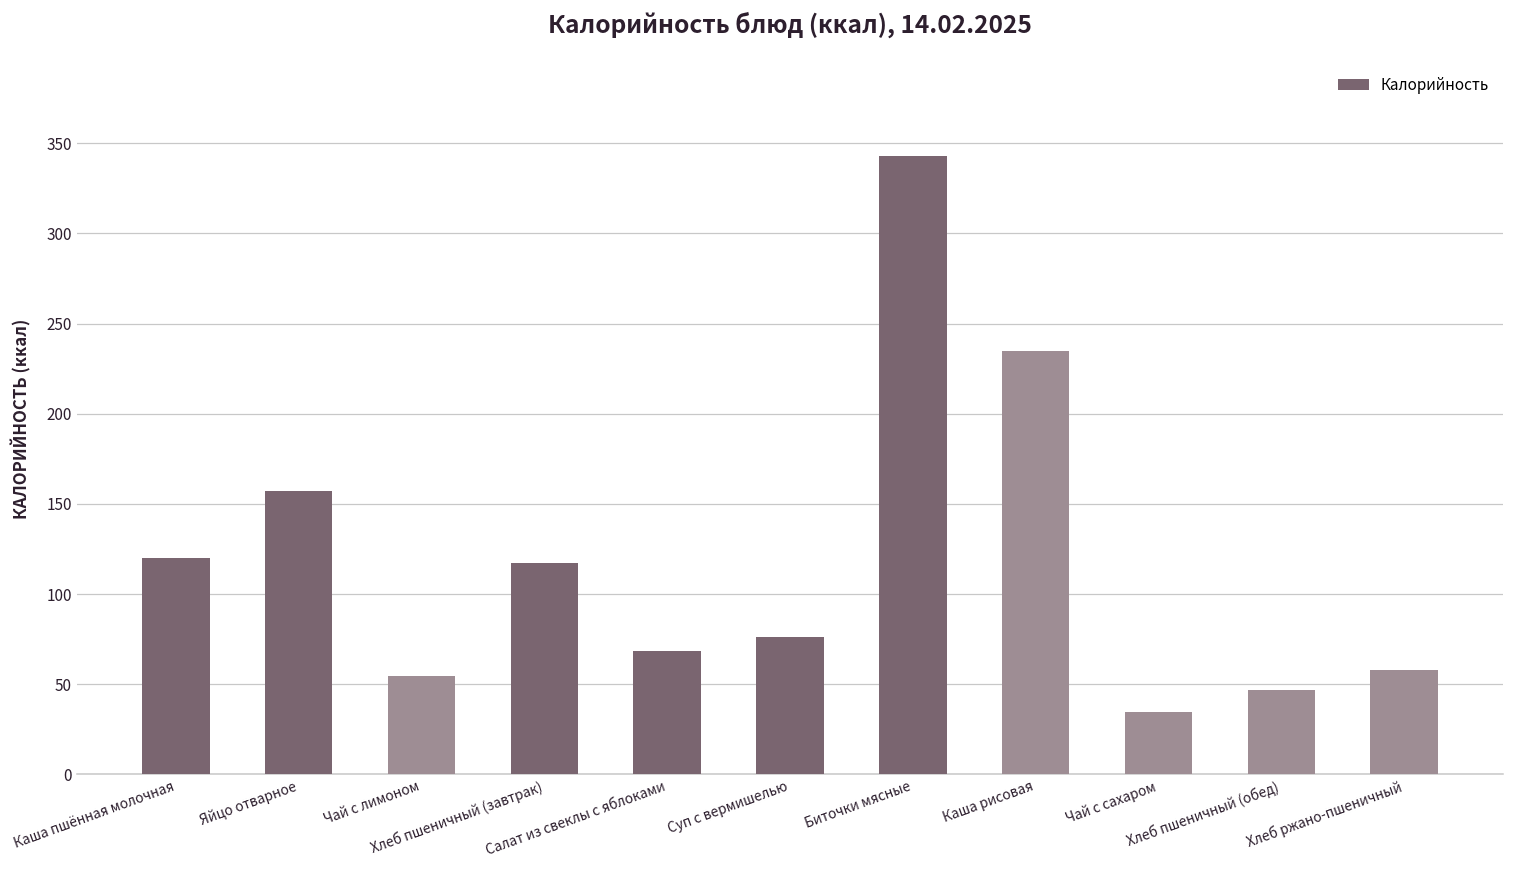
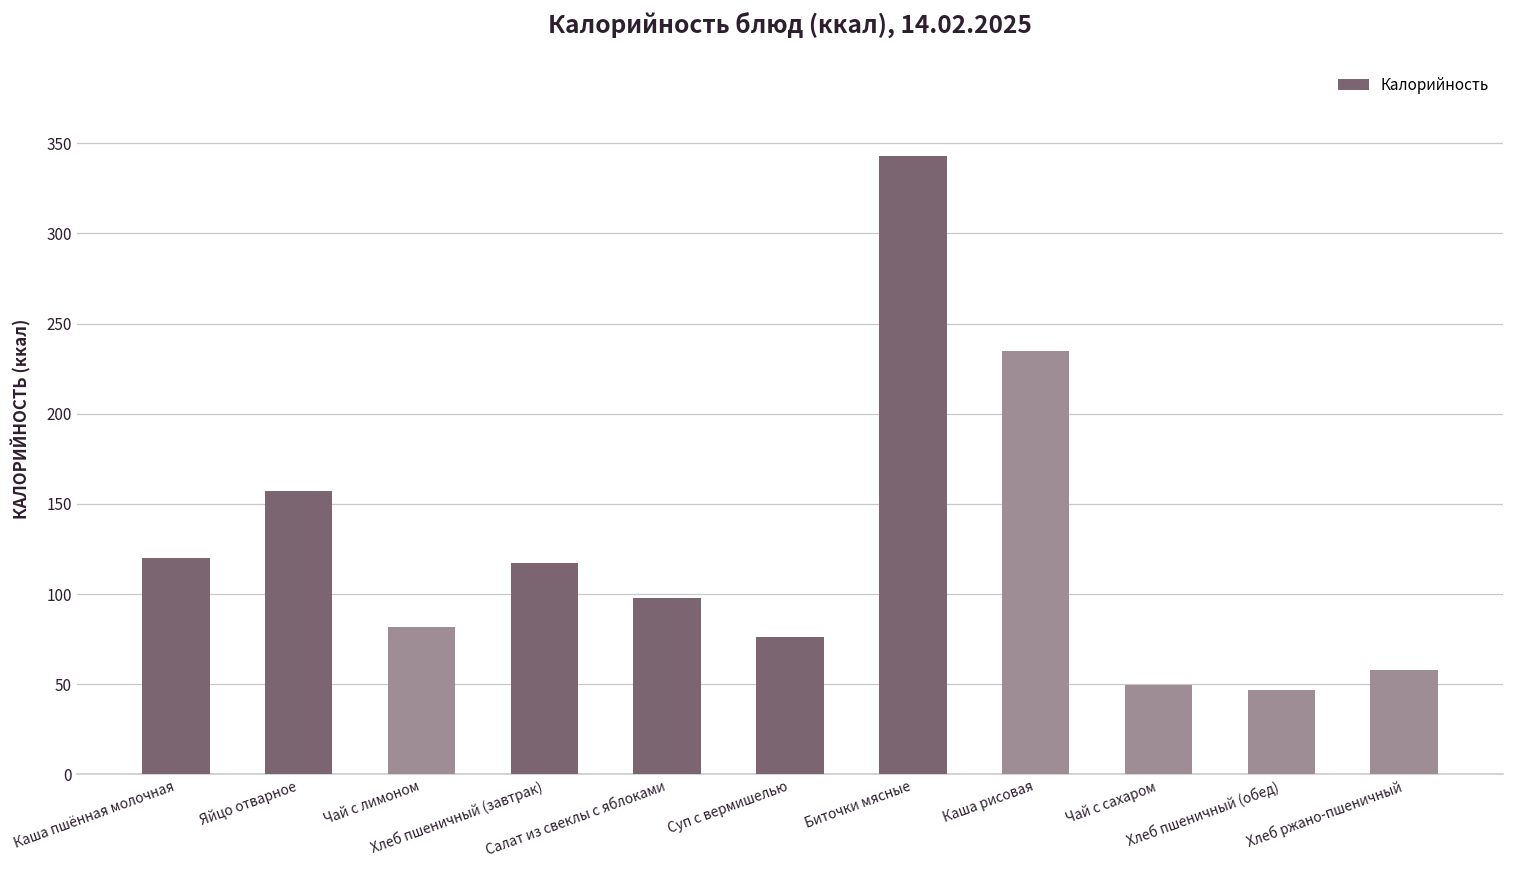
Чай с лимоном: 55 -> 82
Салат из свеклы с яблоками: 68 -> 98
Чай с сахаром: 35 -> 49
